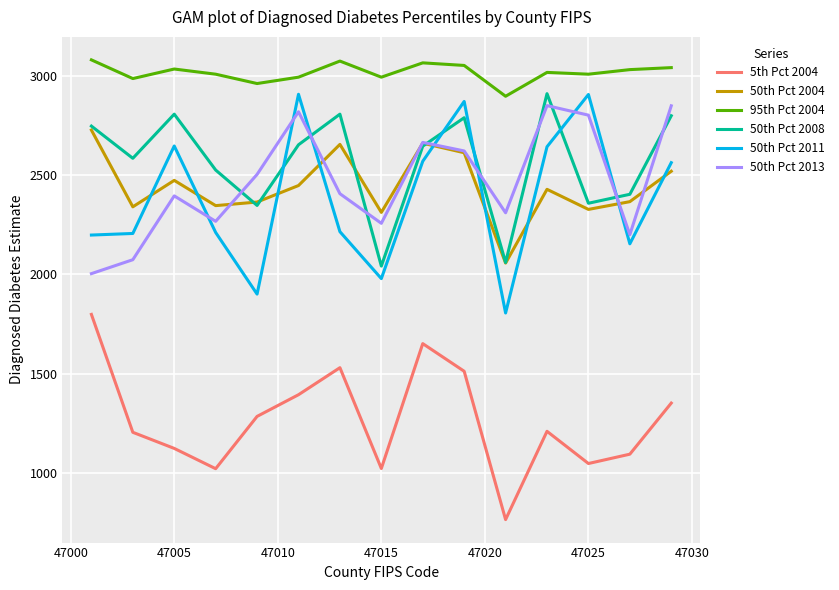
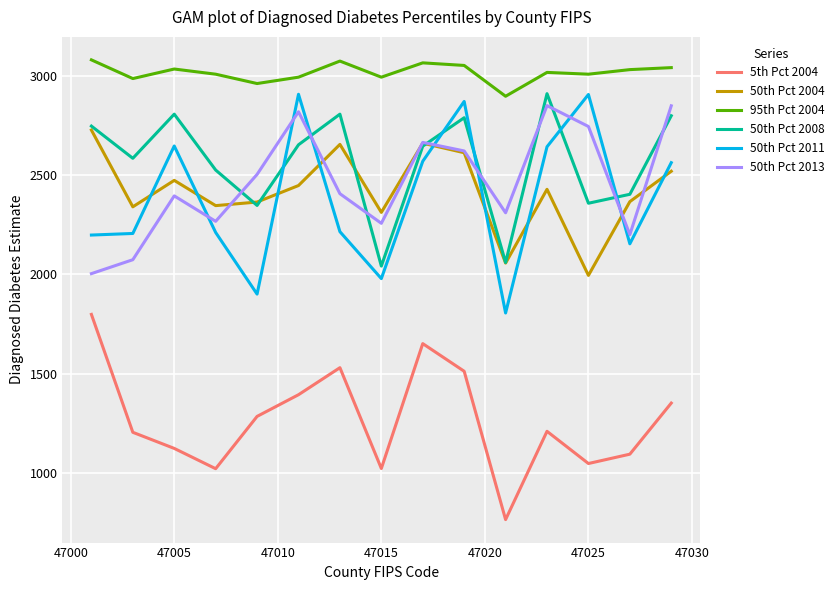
50th Pct 2004, 47025: 2330 -> 2000
50th Pct 2013, 47025: 2800 -> 2740
